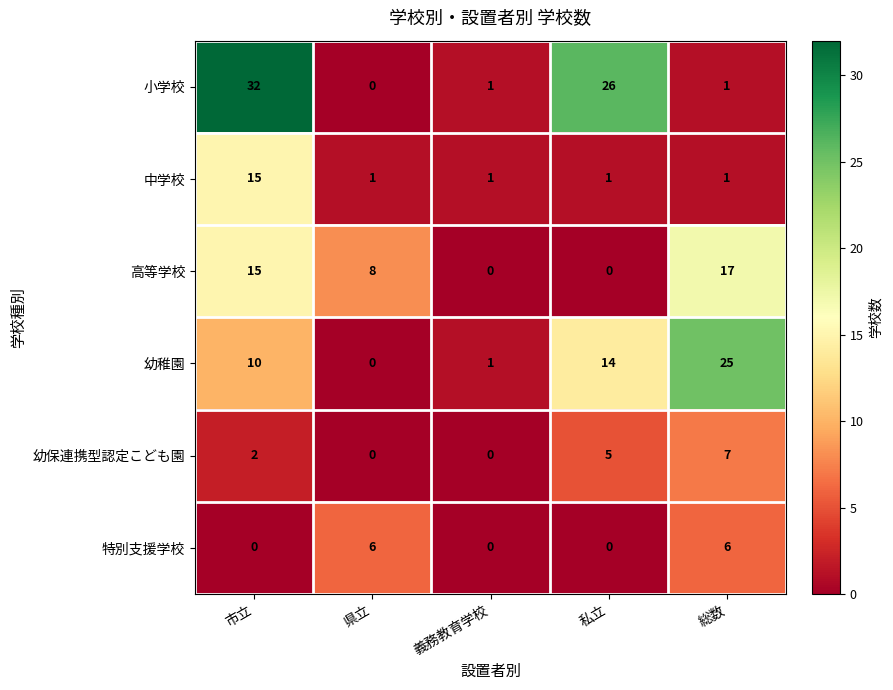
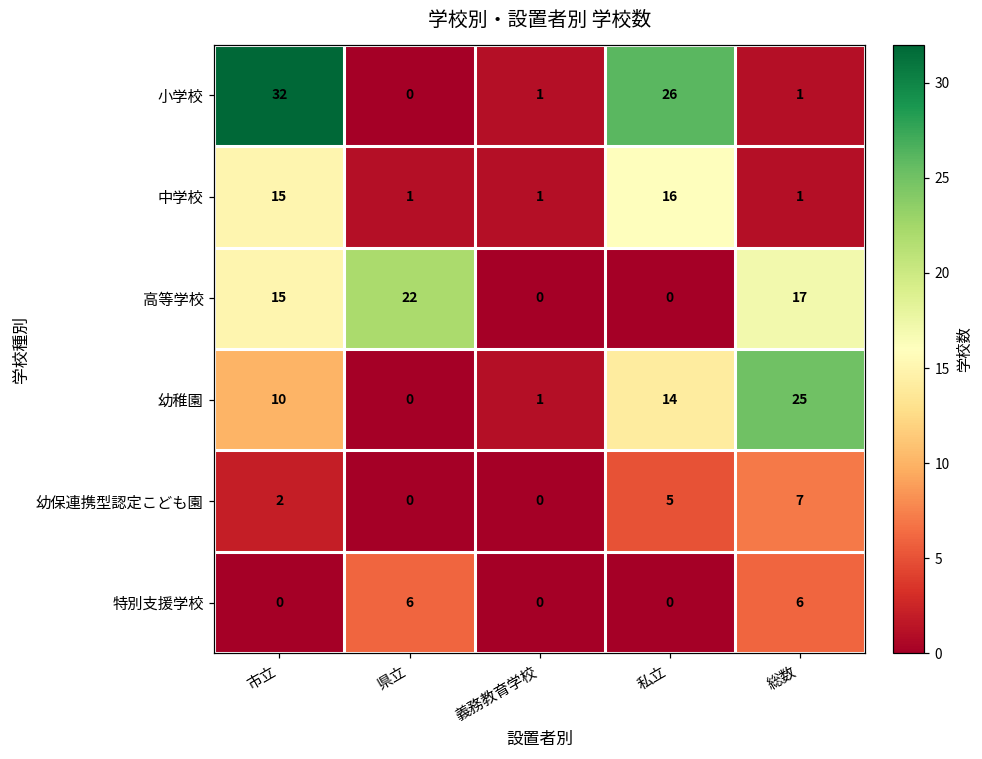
中学校, 私立: 1 -> 16
高等学校, 県立: 8 -> 22
